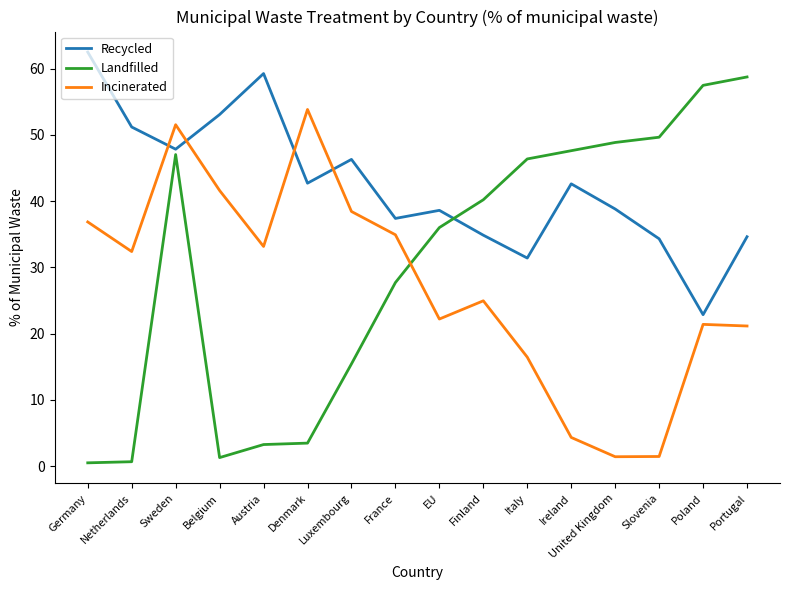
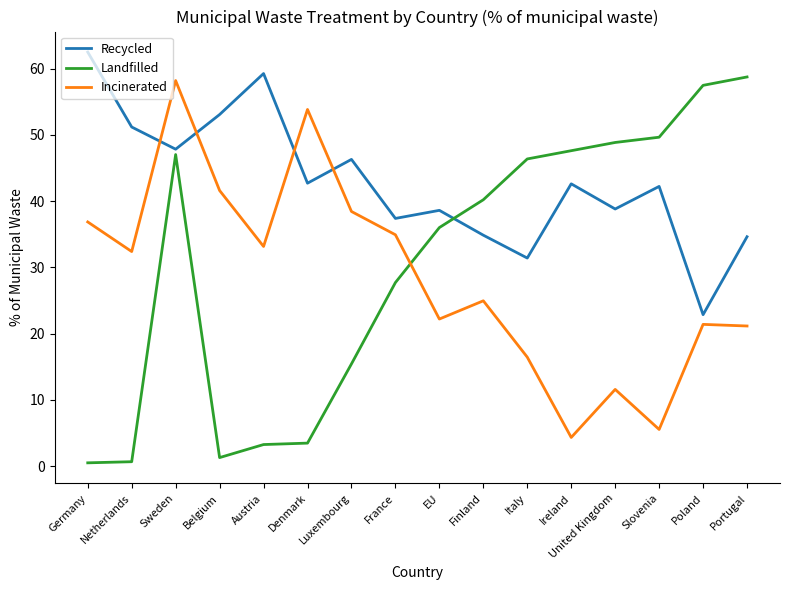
Incinerated, Sweden: 52 -> 58
Incinerated, United Kingdom: 1 -> 12
Recycled, Slovenia: 34 -> 42
Incinerated, Slovenia: 1 -> 6
